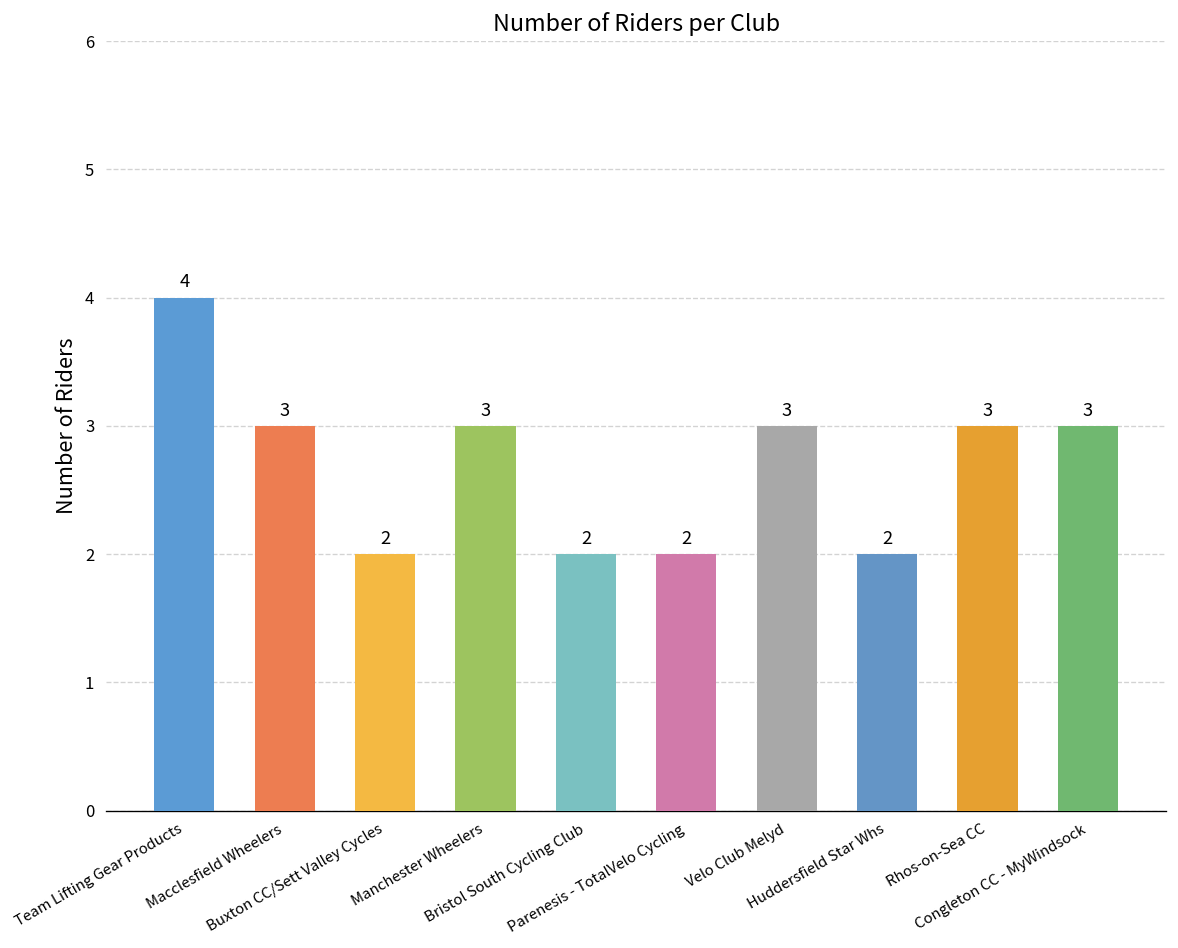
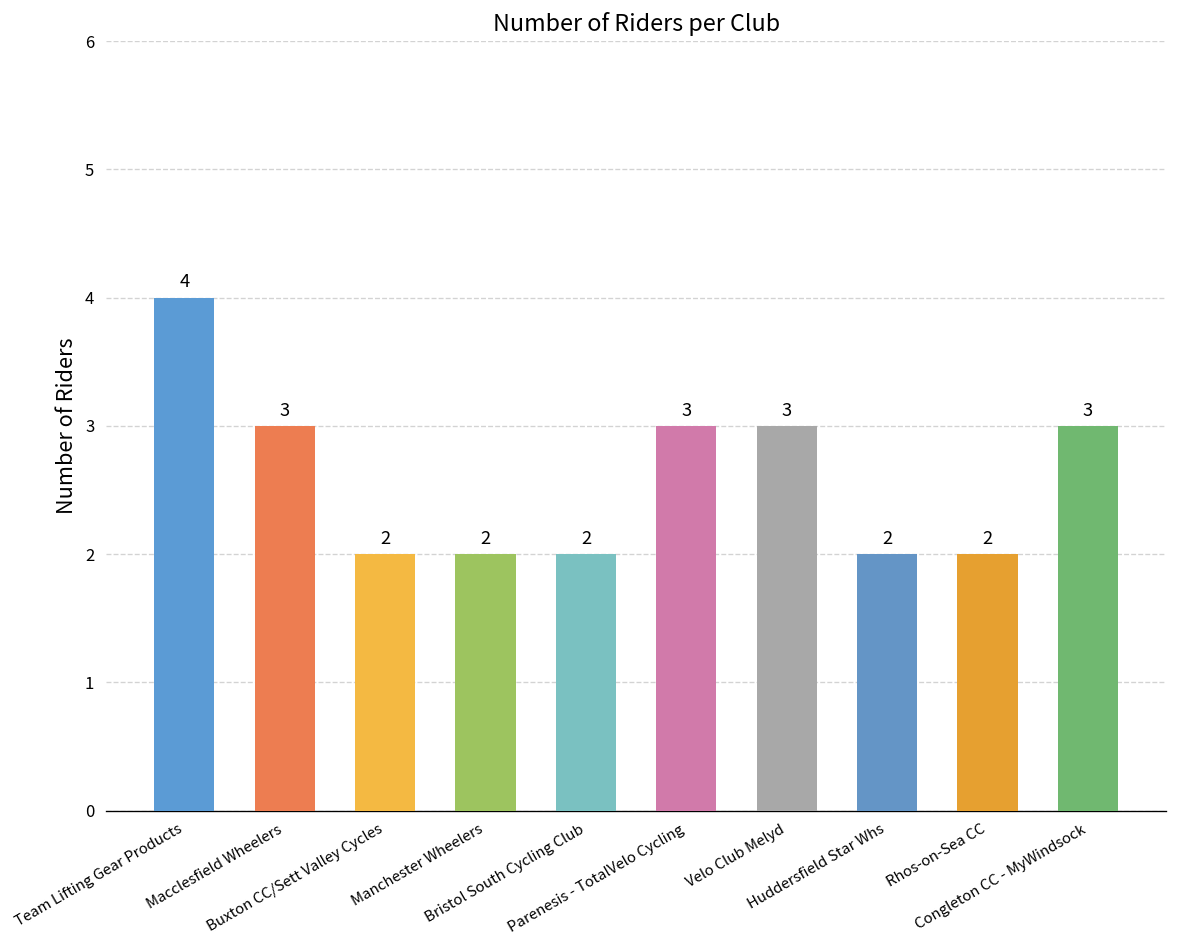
Manchester Wheelers: 3 -> 2
Parenesis - TotalVelo Cycling: 2 -> 3
Rhos-on-Sea CC: 3 -> 2
